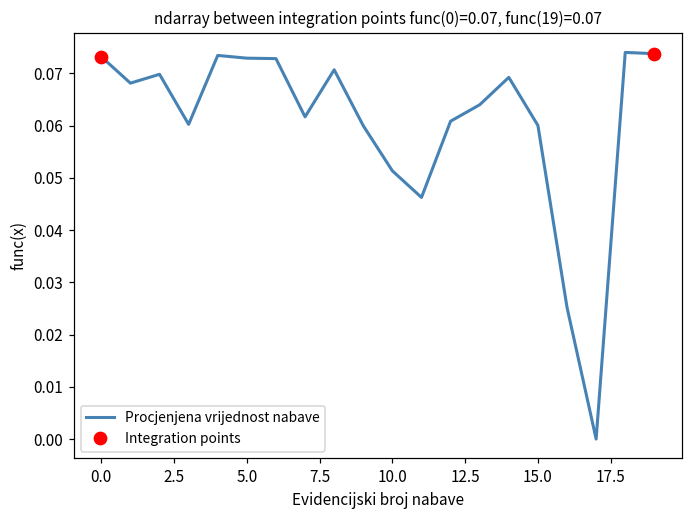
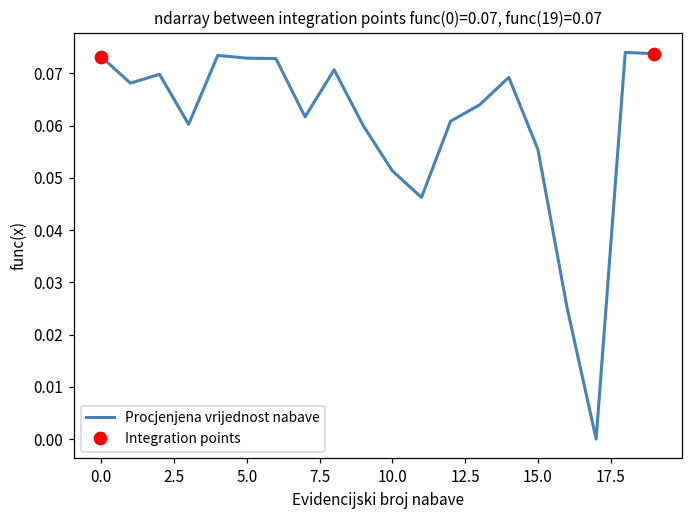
Procjenjena vrijednost nabave, 15.0: 0.060 -> 0.055
